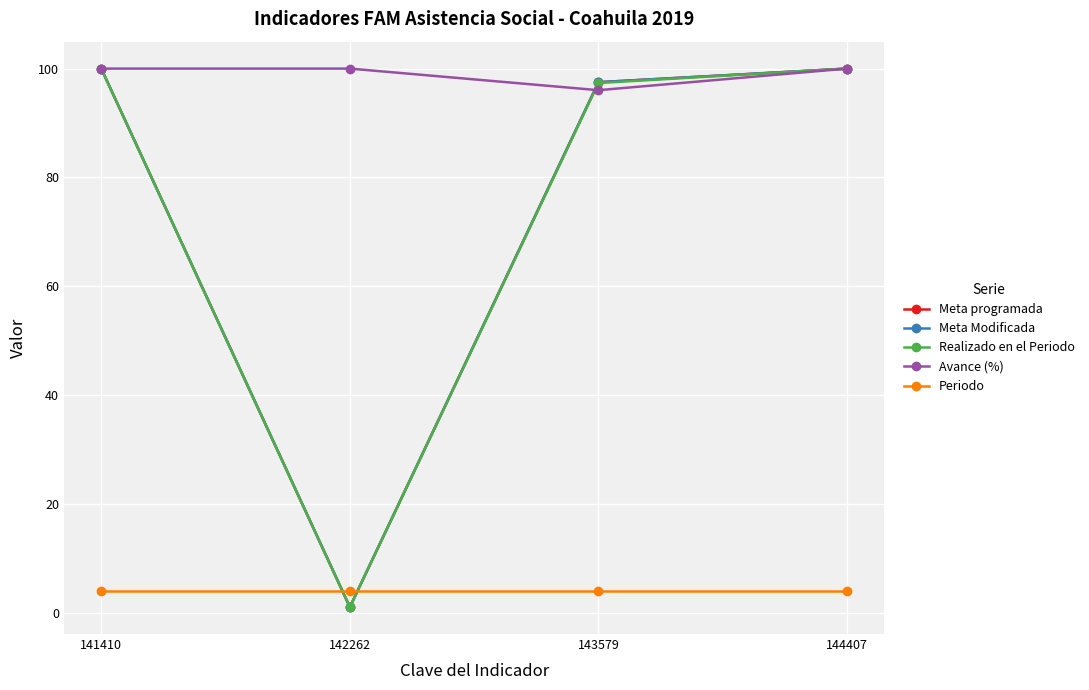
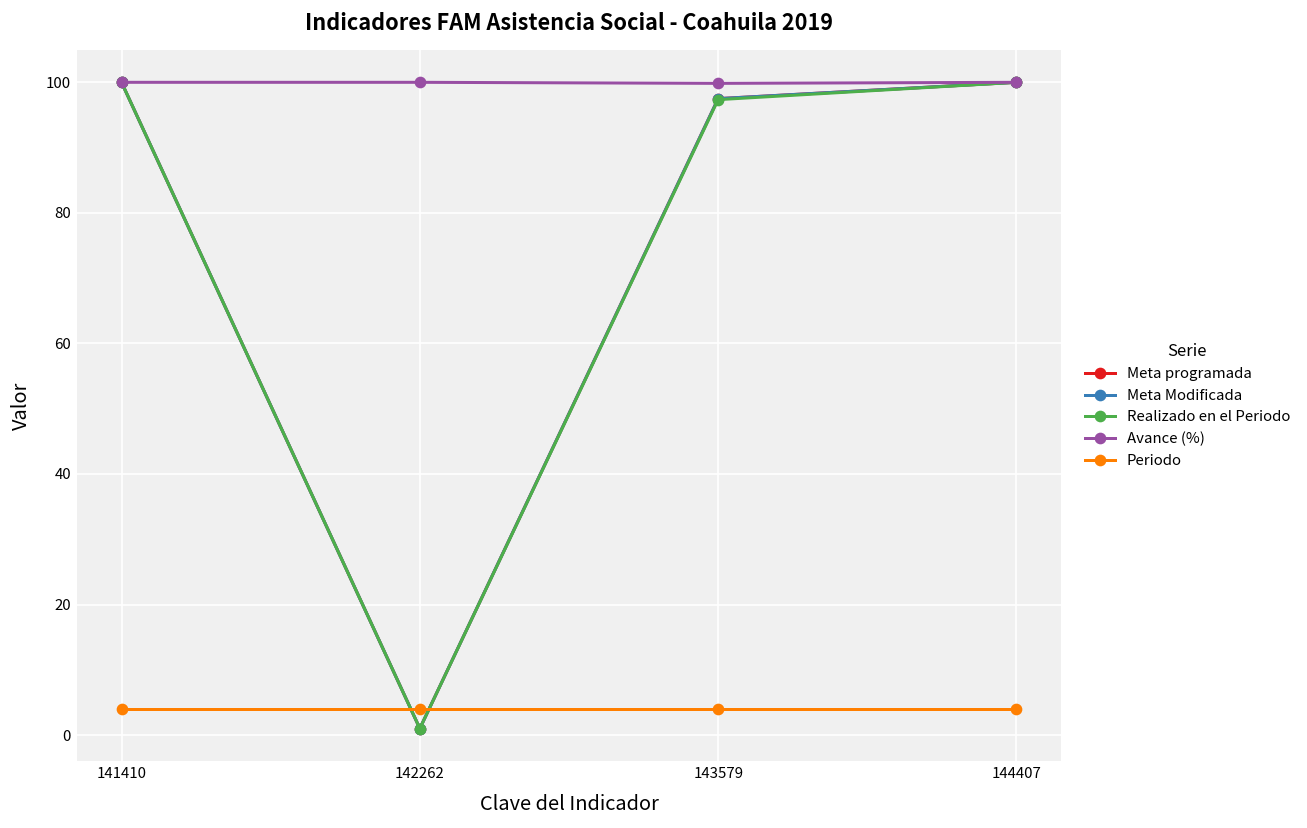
Avance (%), 143579: 96 -> 100
